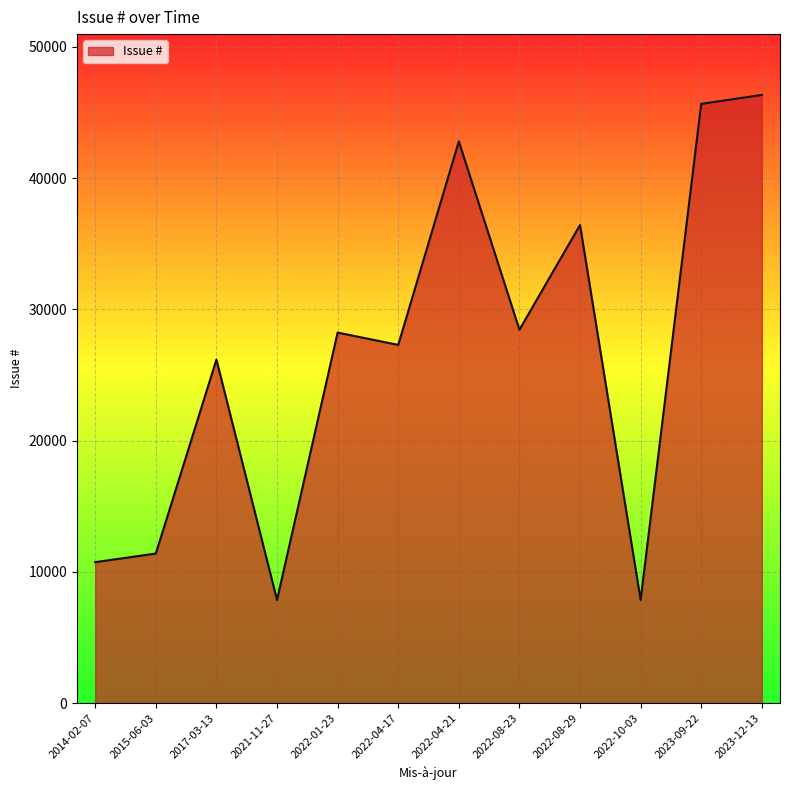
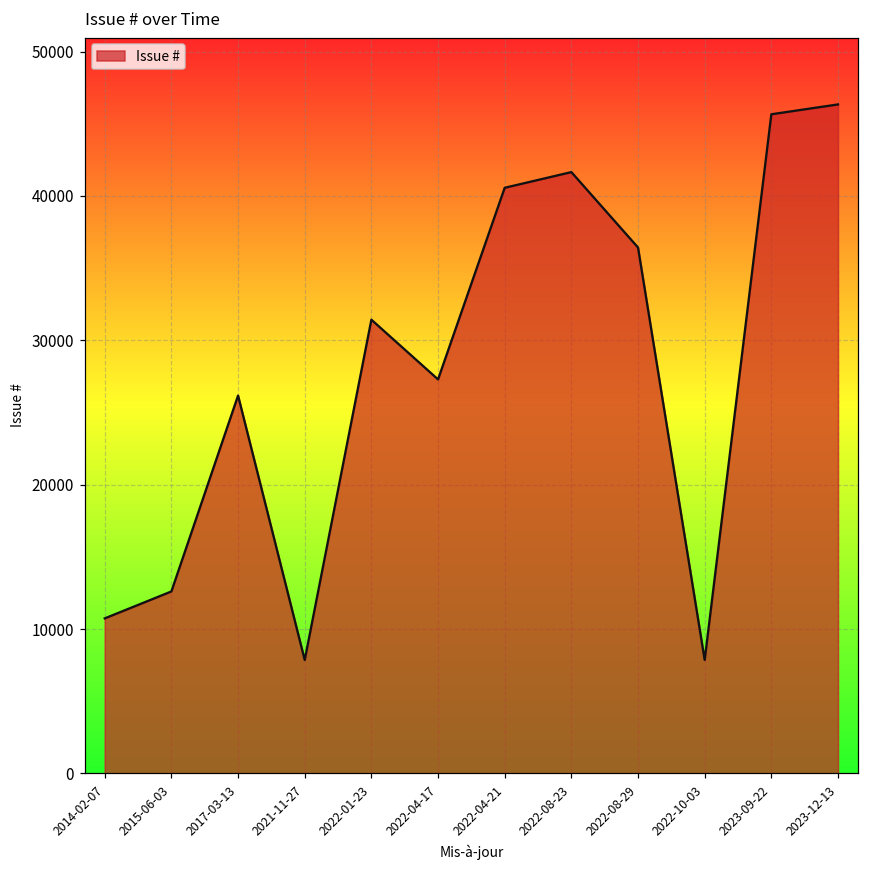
2015-06-03: 11400 -> 12600
2022-01-23: 28200 -> 31400
2022-04-21: 42800 -> 40600
2022-08-23: 28500 -> 41700
